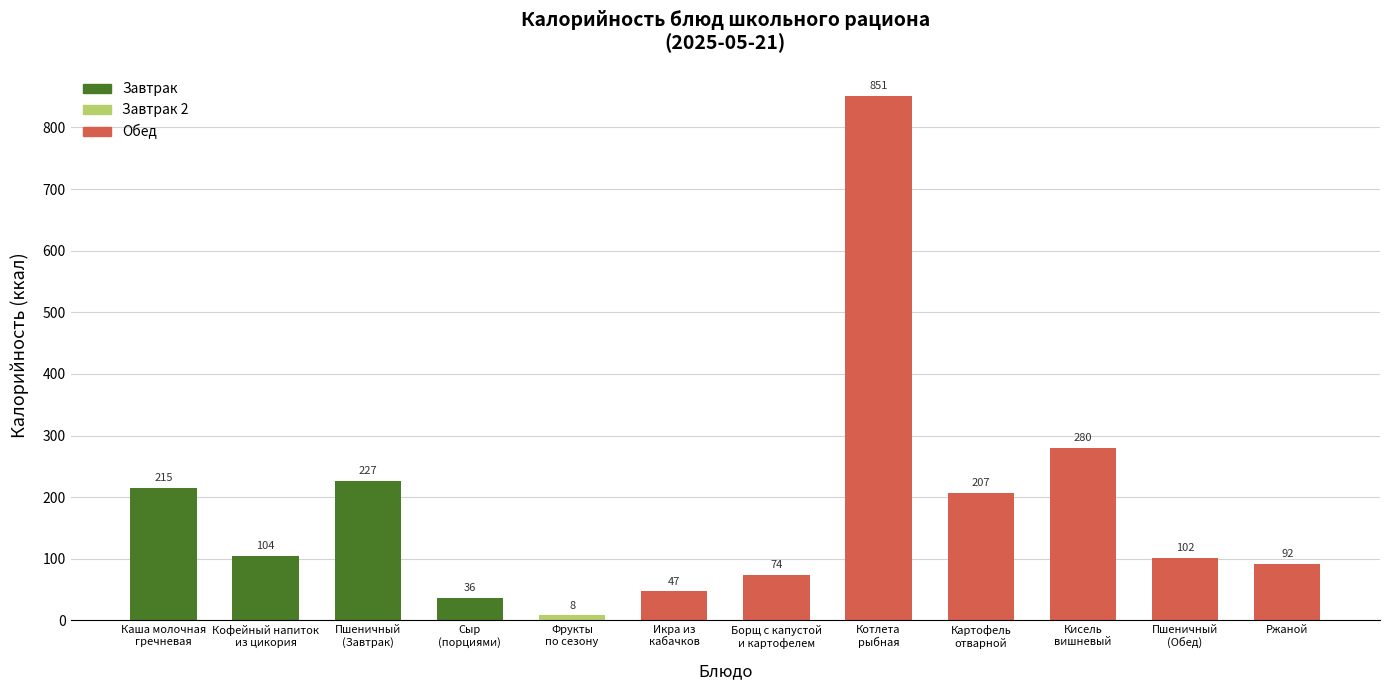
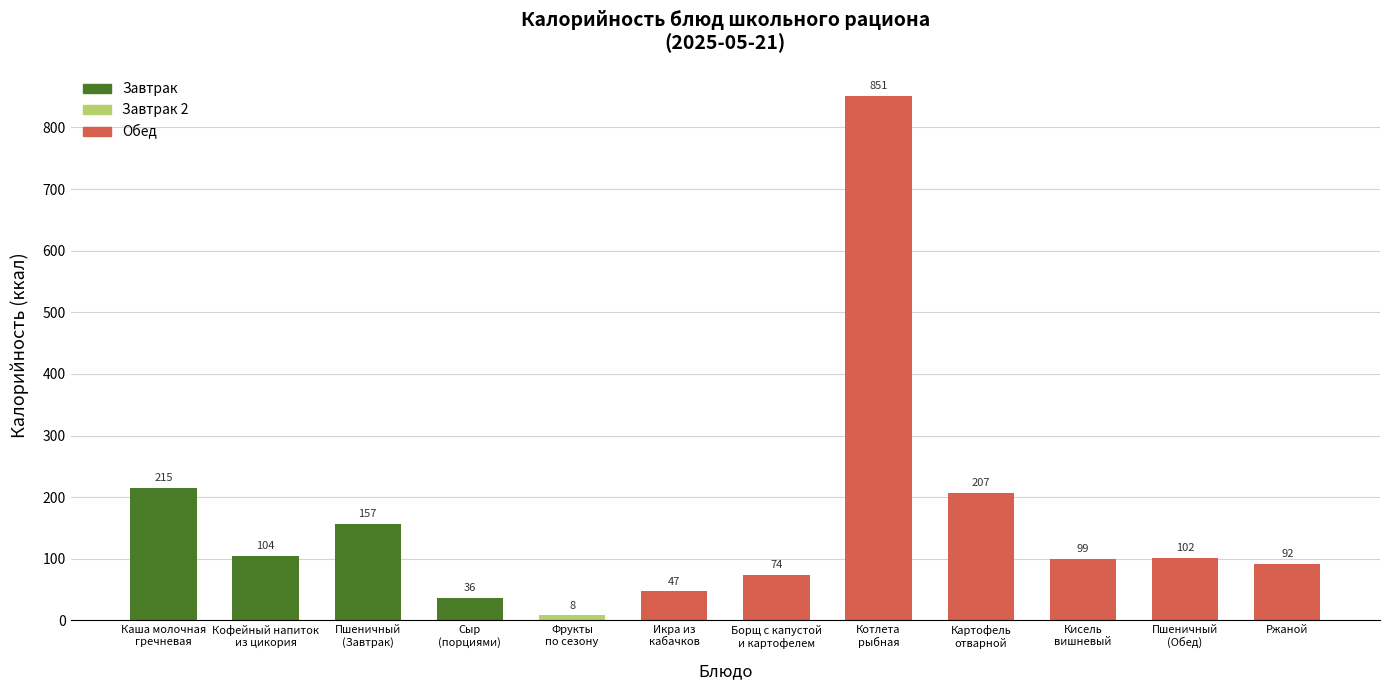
Пшеничный (Завтрак): 227 -> 157
Кисель вишневый: 280 -> 99
